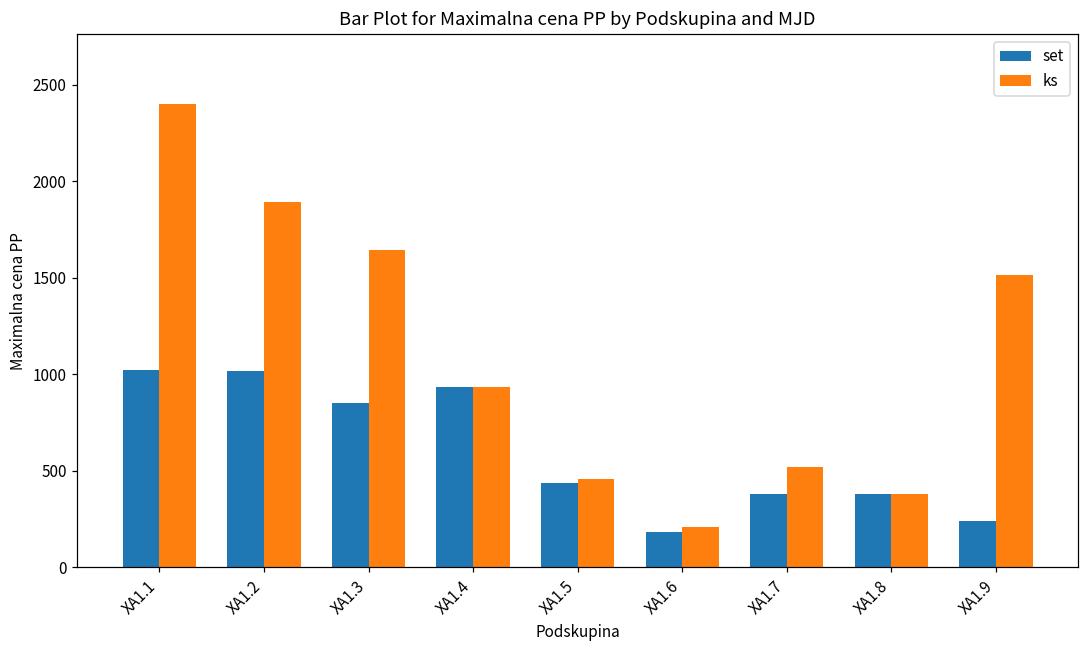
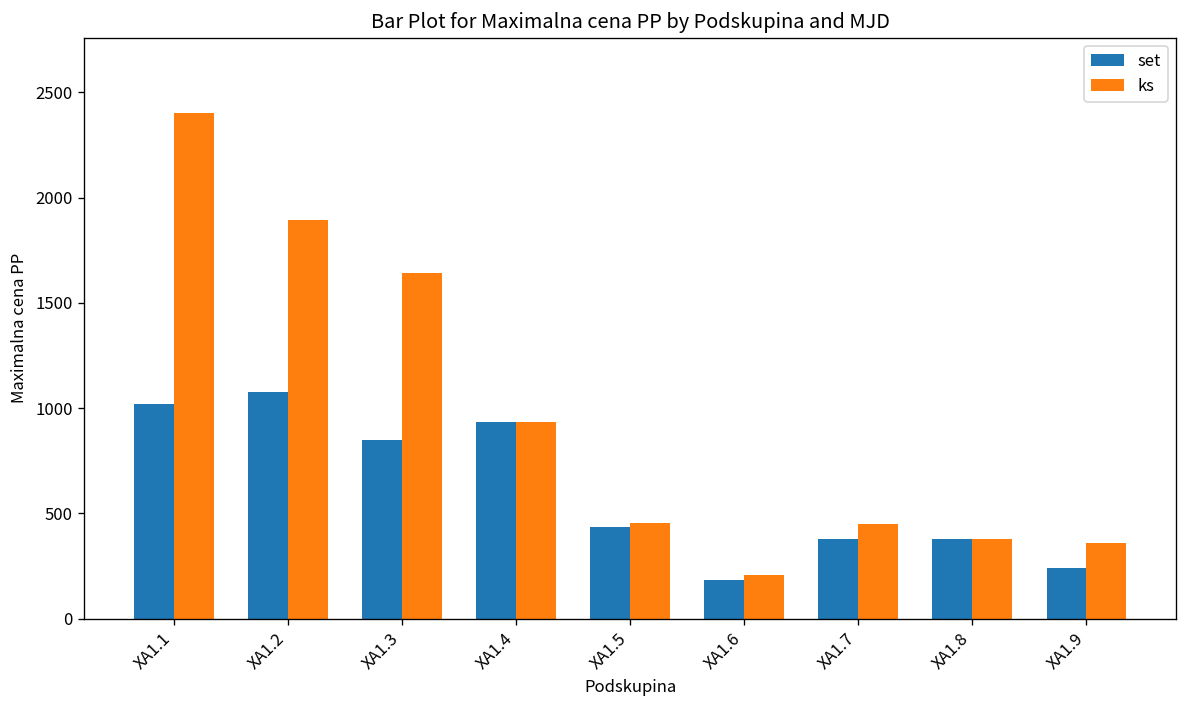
set, XA1.2: 1020 -> 1080
ks, XA1.7: 520 -> 450
ks, XA1.9: 1520 -> 360
